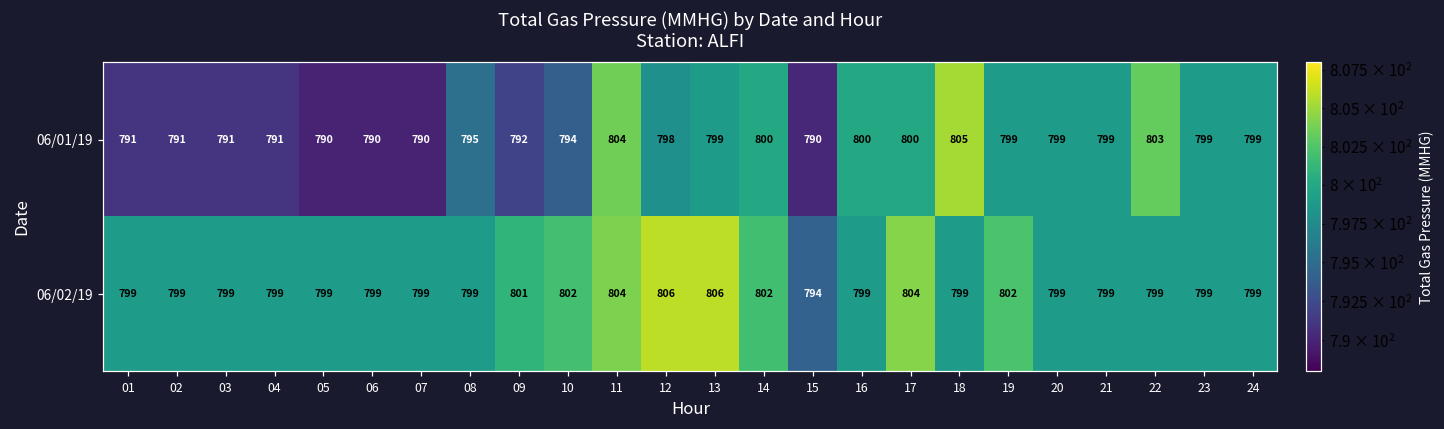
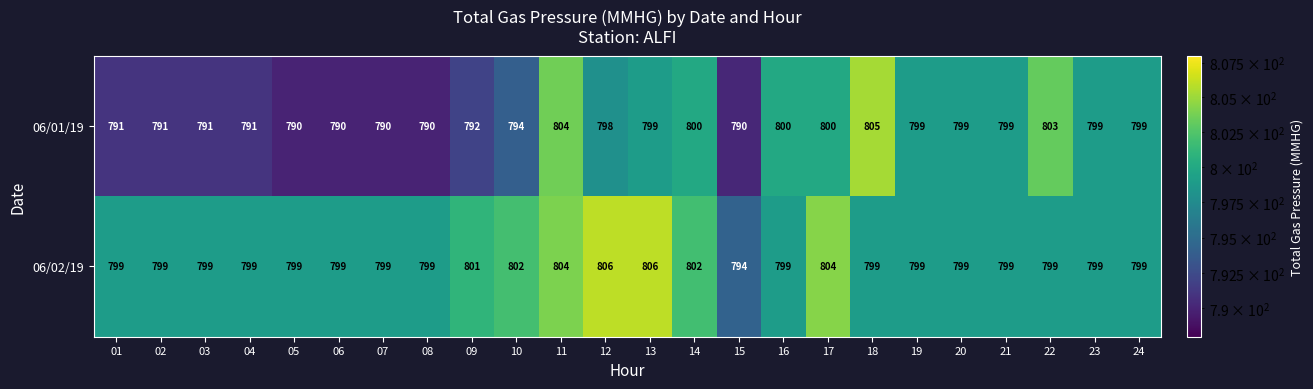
06/01/19, 08: 795 -> 790
06/02/19, 19: 802 -> 799
